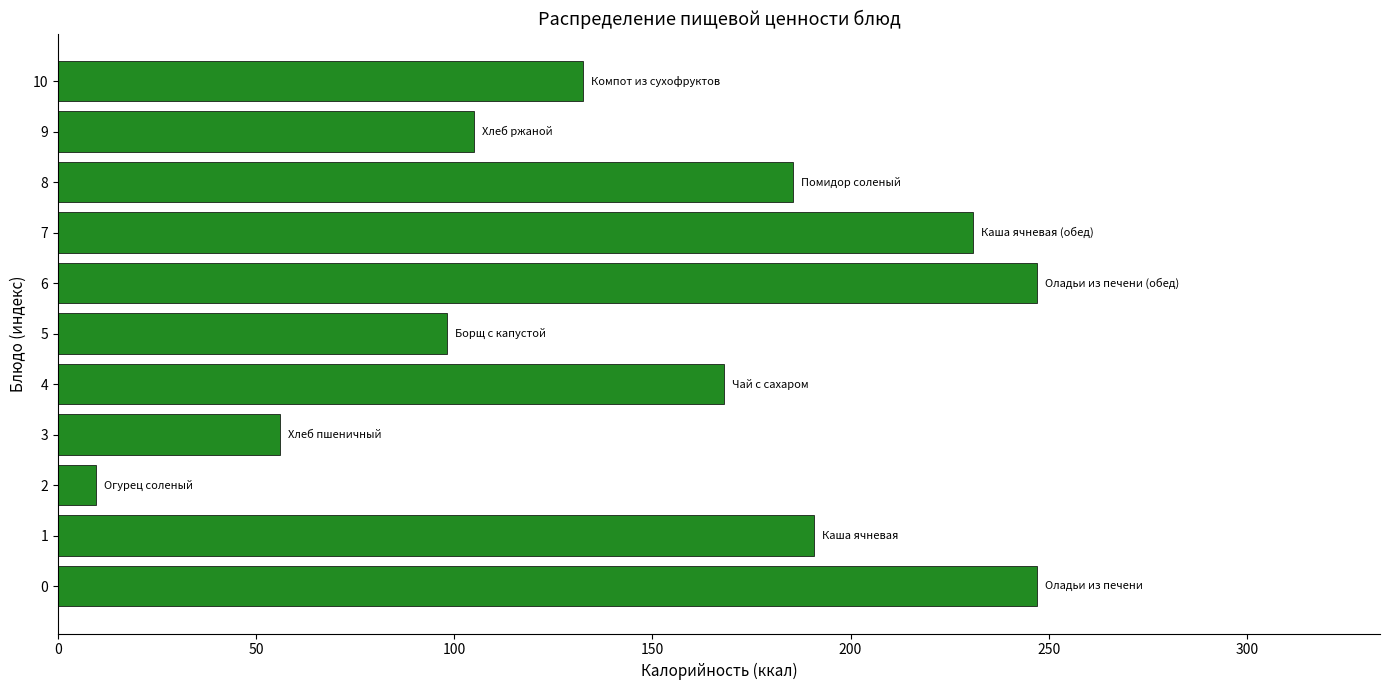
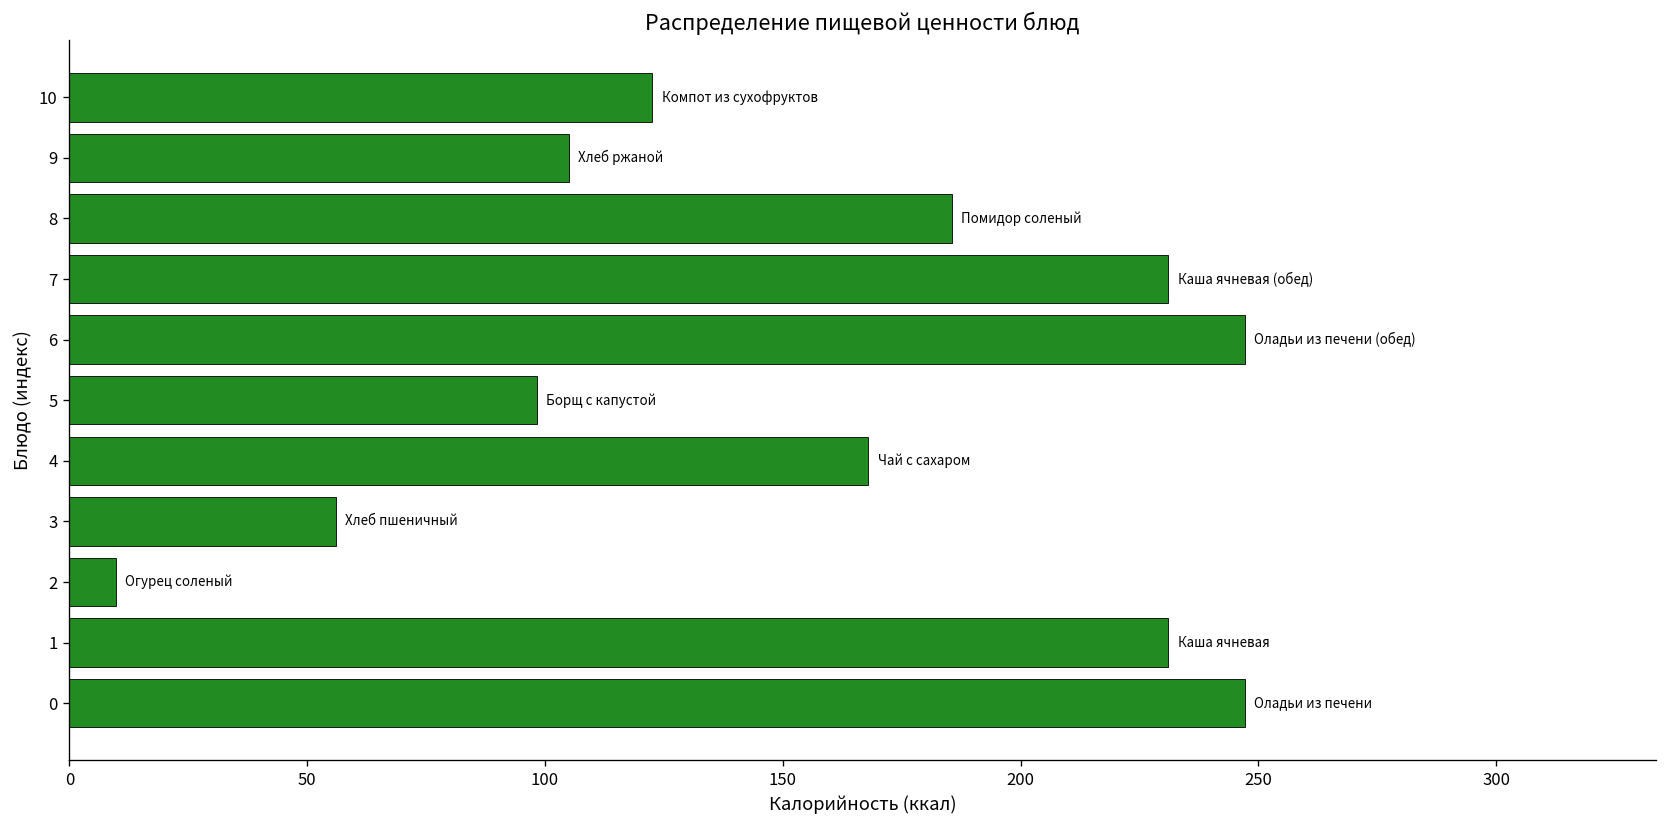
10: 133 -> 123
1: 191 -> 231
